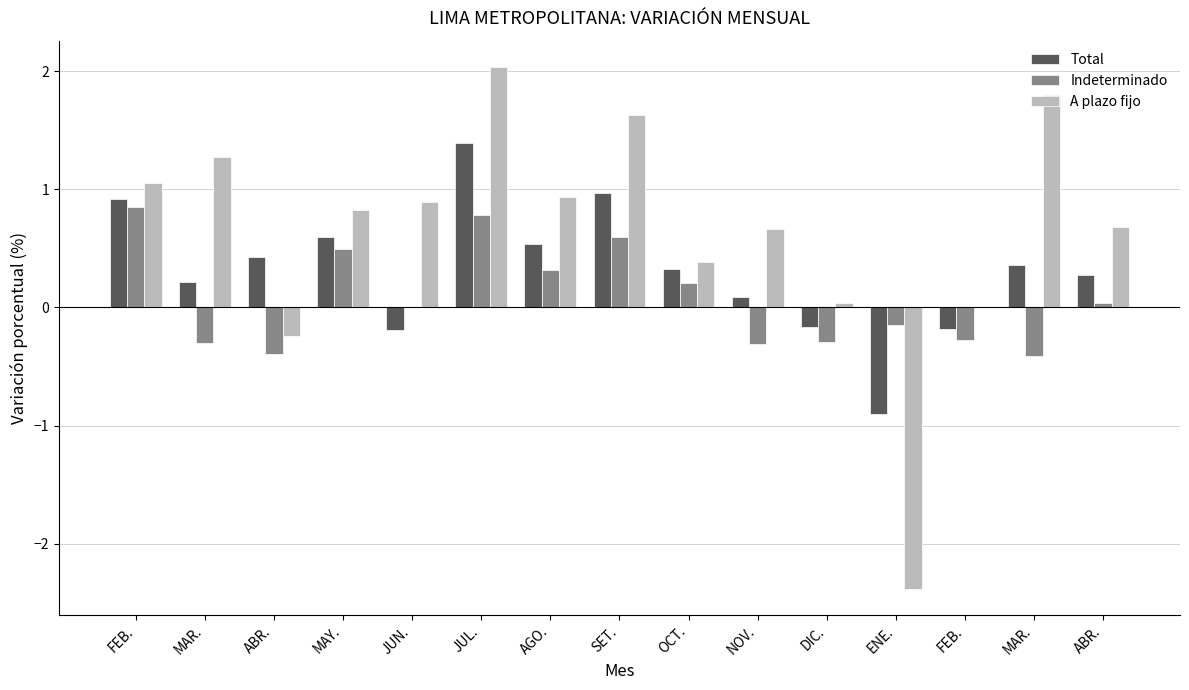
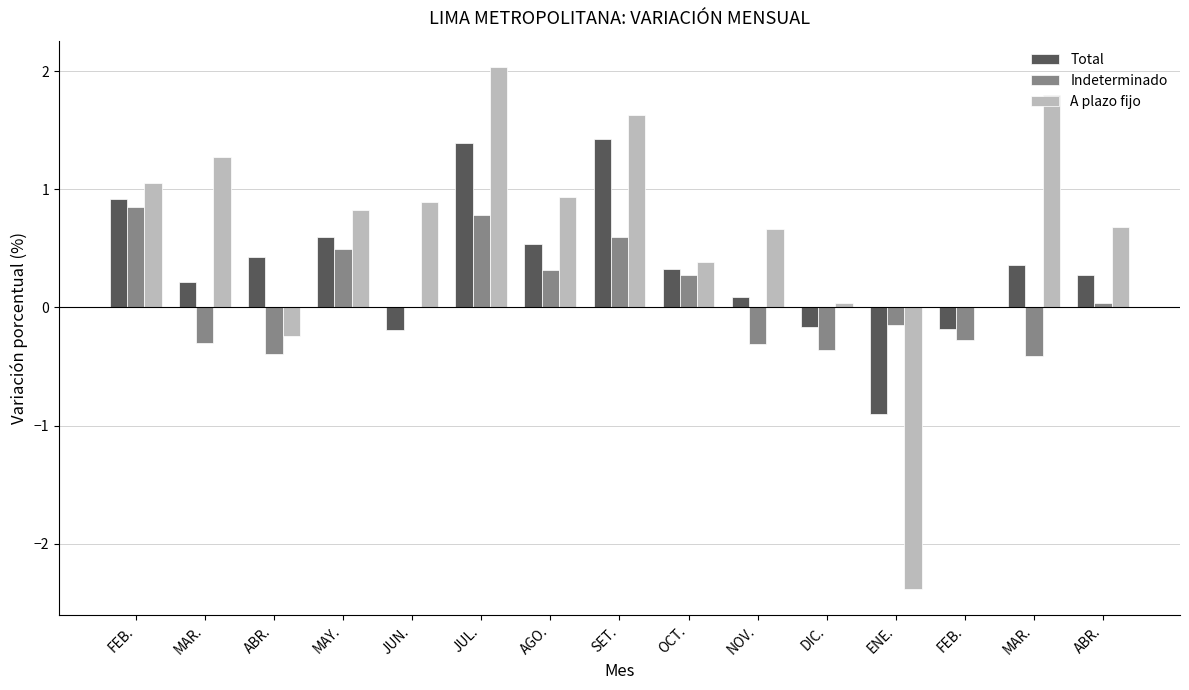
Total, SET.: 0.97 -> 1.43
Indeterminado, OCT.: 0.20 -> 0.27
Indeterminado, DIC.: -0.29 -> -0.36
